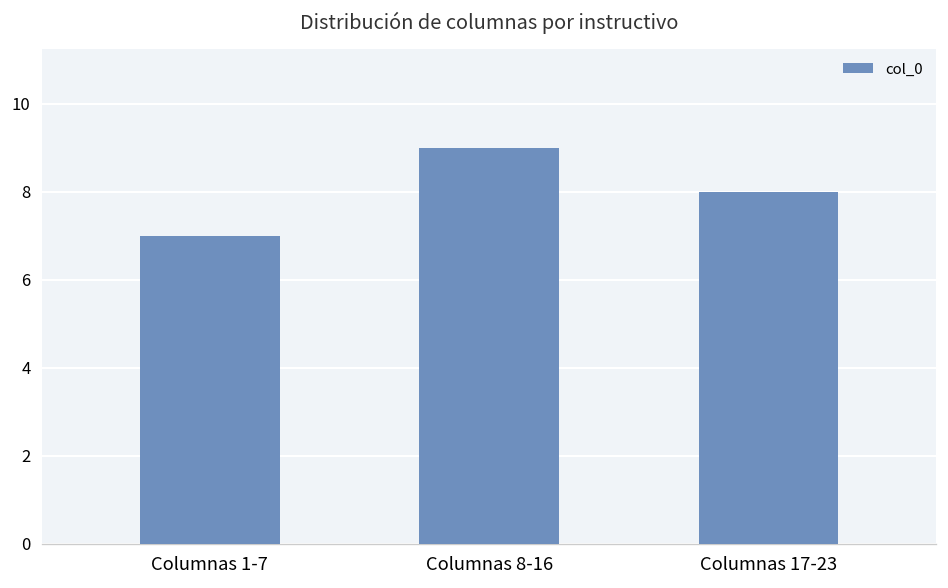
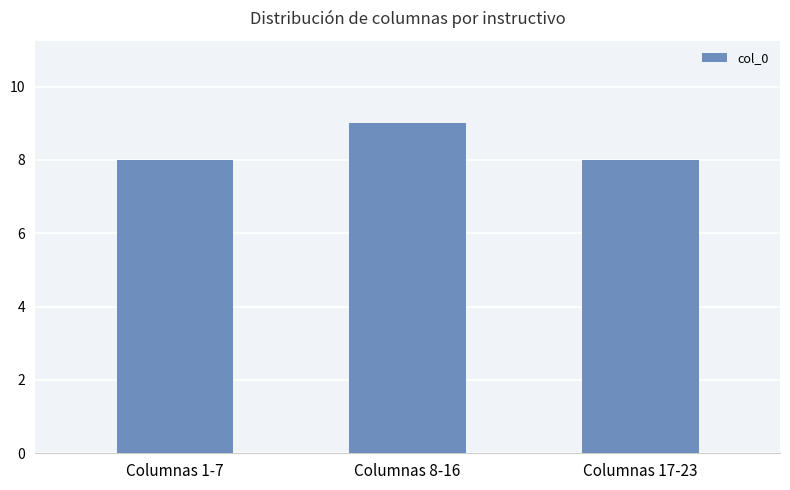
Columnas 1-7: 7 -> 8
